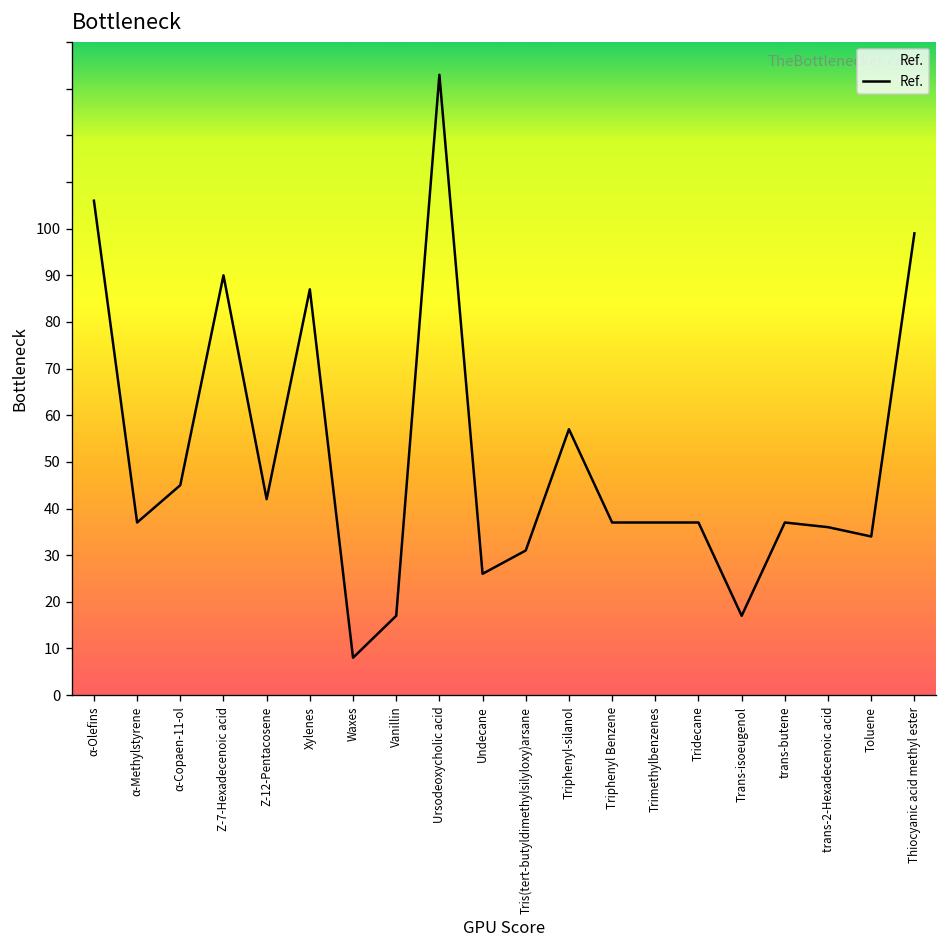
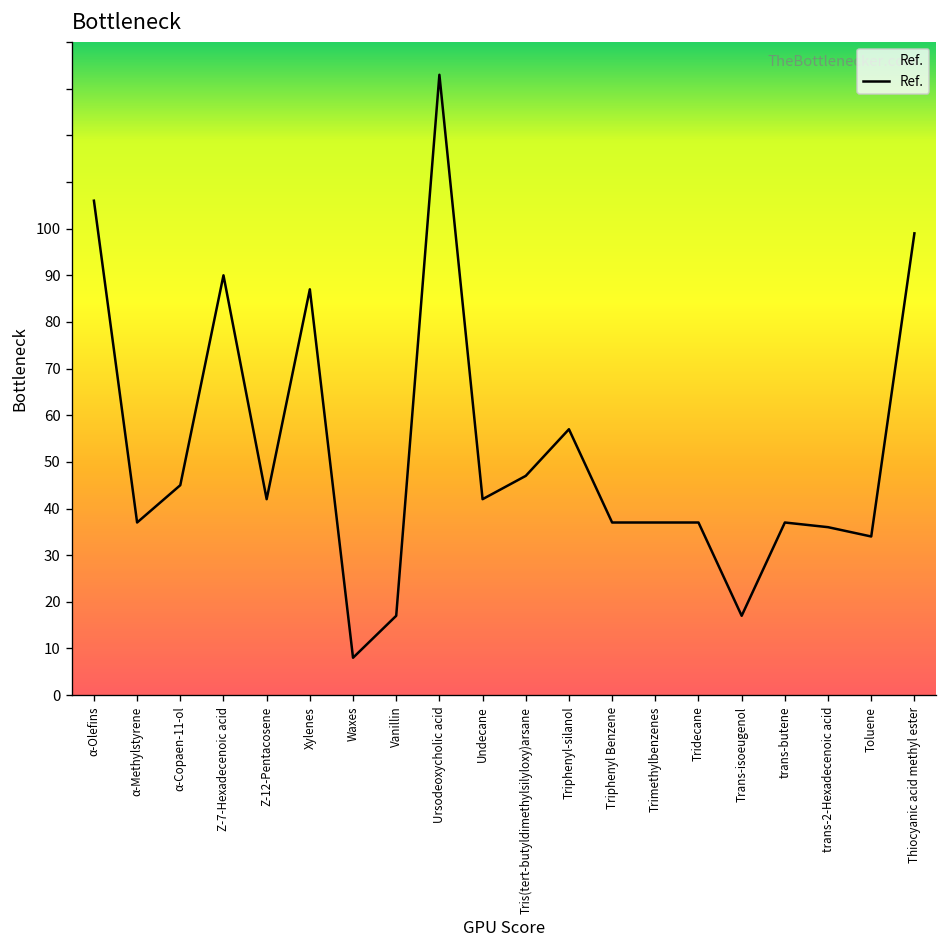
Undecane: 26 -> 42
Tris(tert-butyldimethylsilyloxy)arsane: 31 -> 47
